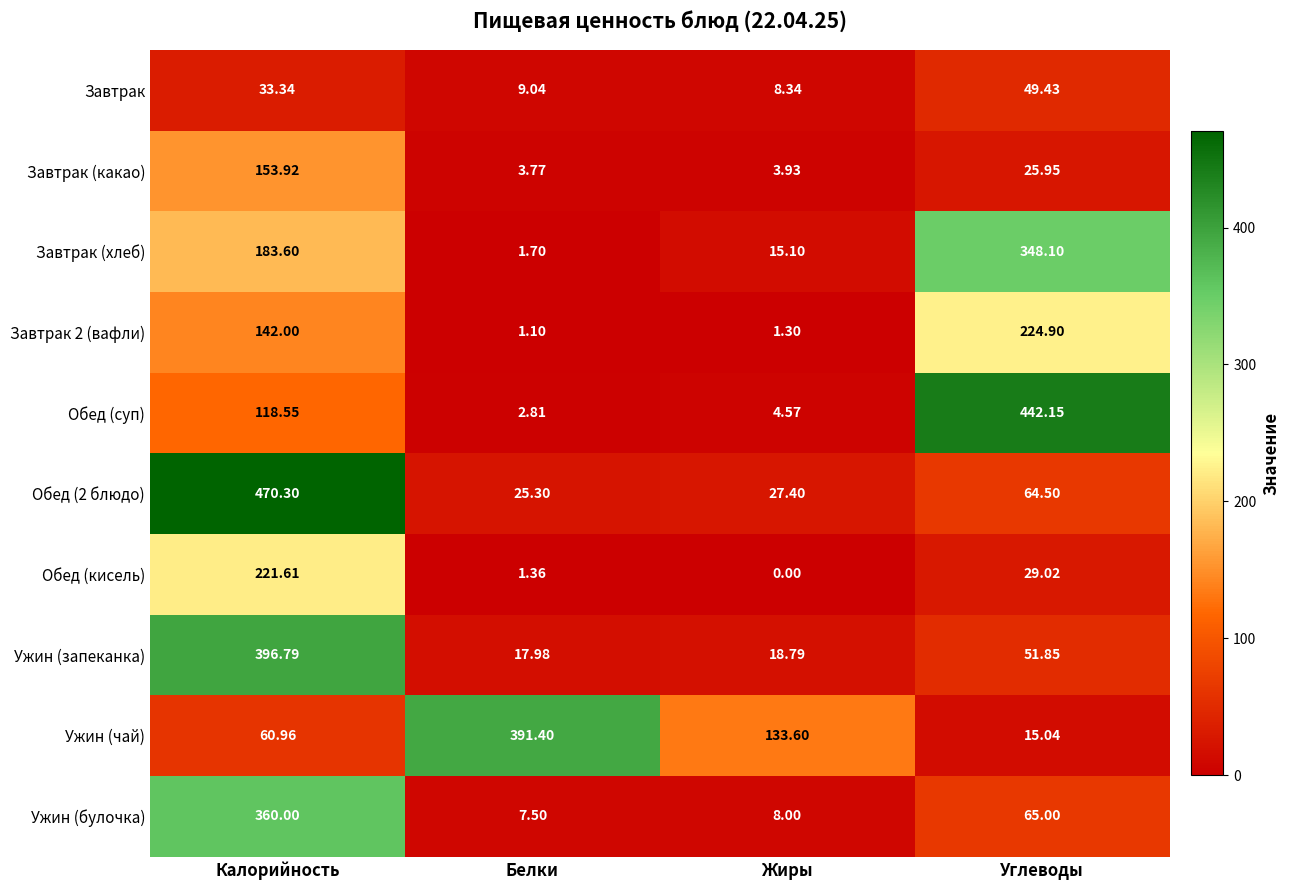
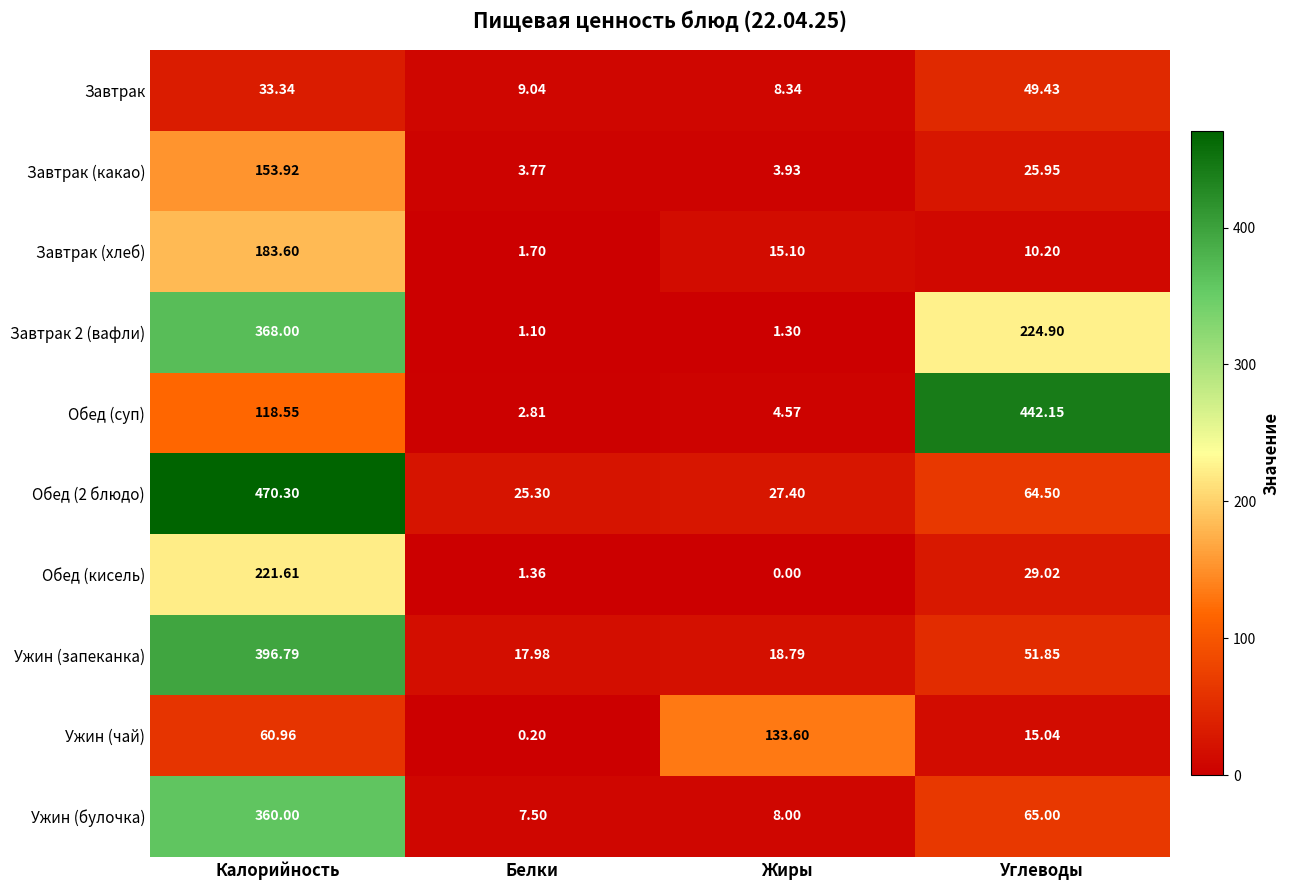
Завтрак (хлеб), Углеводы: 348.10 -> 10.20
Завтрак 2 (вафли), Калорийность: 142.00 -> 368.00
Ужин (чай), Белки: 391.40 -> 0.20
